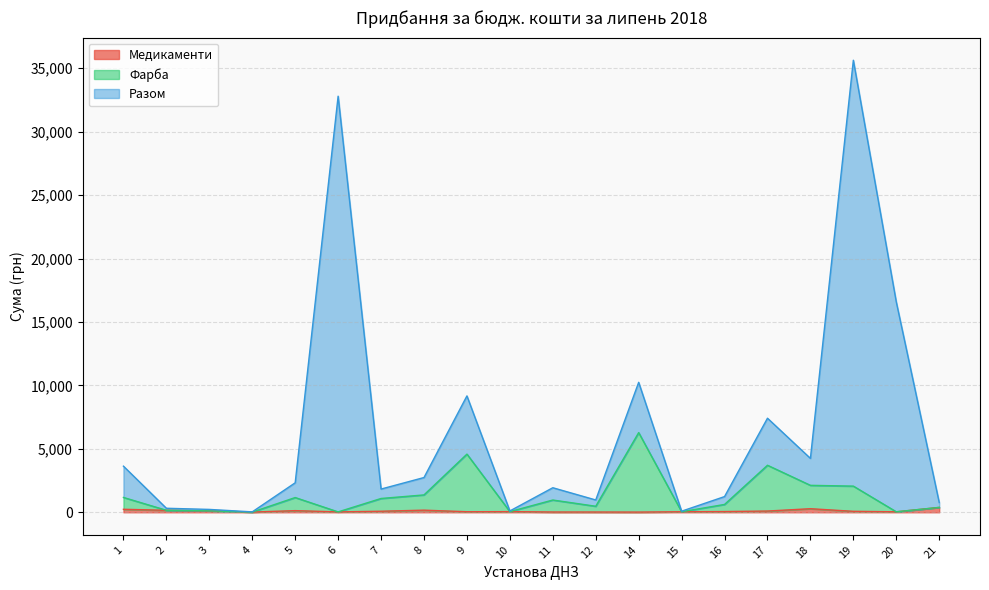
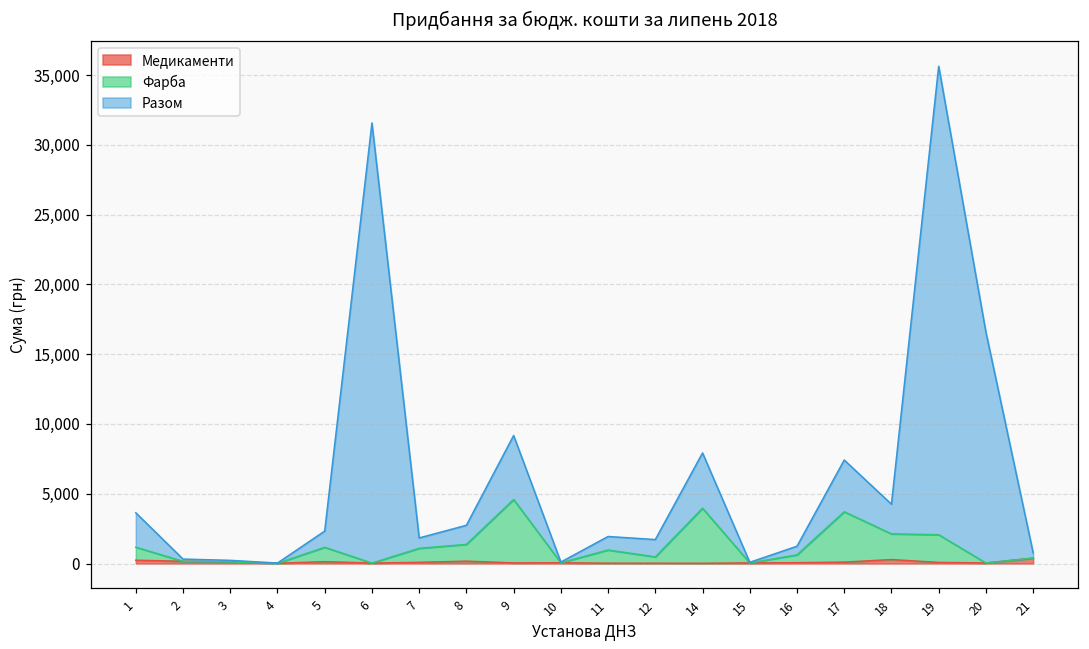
Разом, 6: 32,800 -> 31,500
Разом, 12: 500 -> 1,200
Фарба, 14: 6,300 -> 3,900
